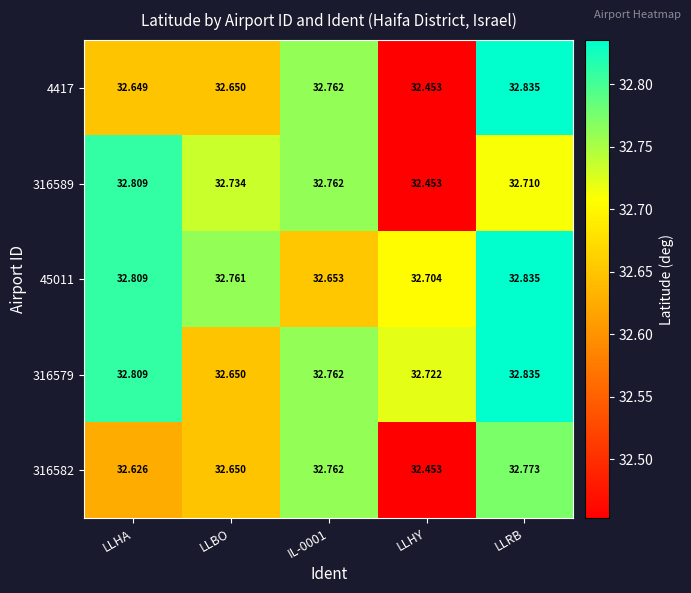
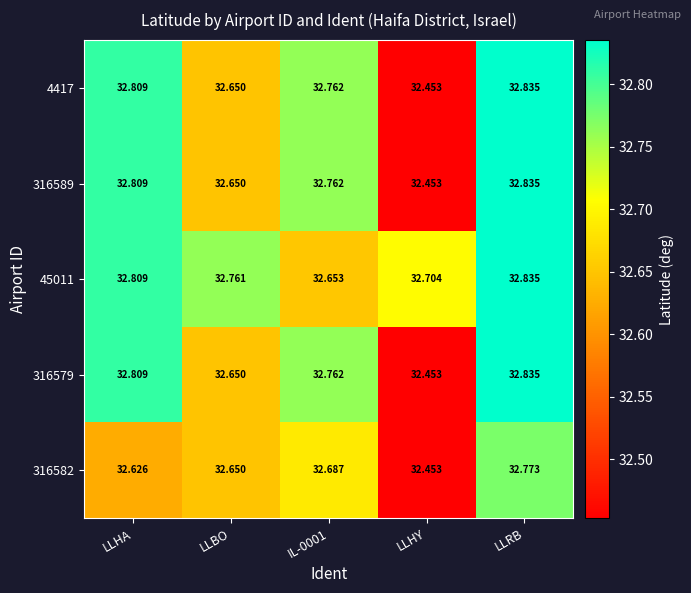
4417, LLHA: 32.649 -> 32.809
316589, LLBO: 32.734 -> 32.650
316589, LLRB: 32.710 -> 32.835
316579, LLHY: 32.722 -> 32.453
316582, IL-0001: 32.762 -> 32.687
